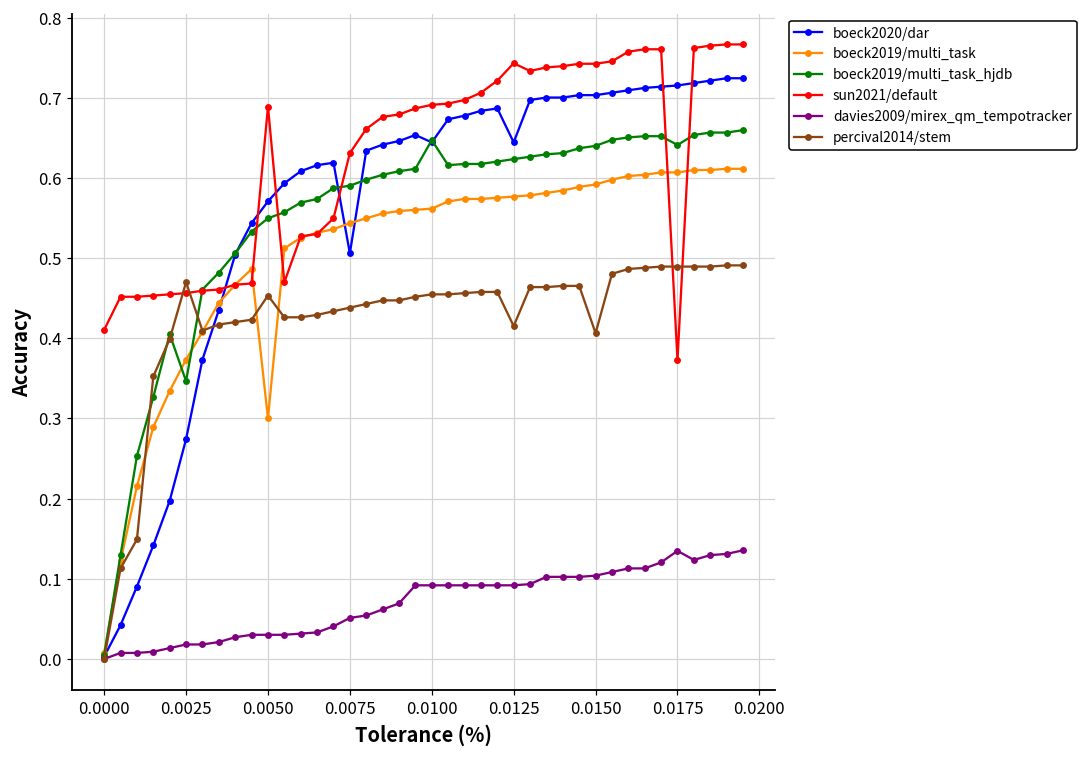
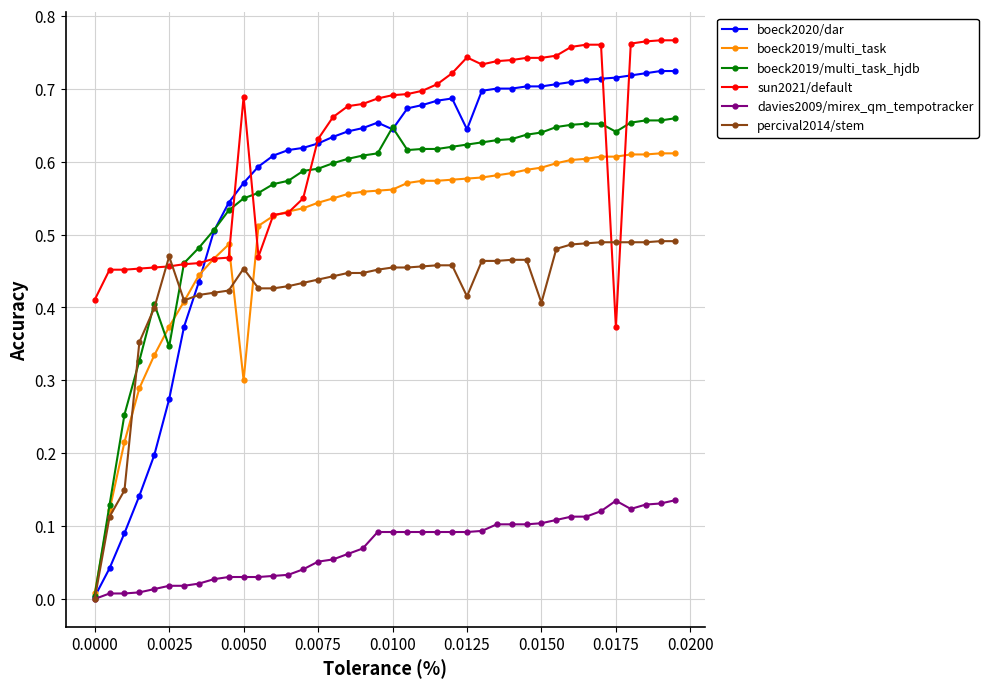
boeck2020/dar, 0.0075: 0.51 -> 0.63
